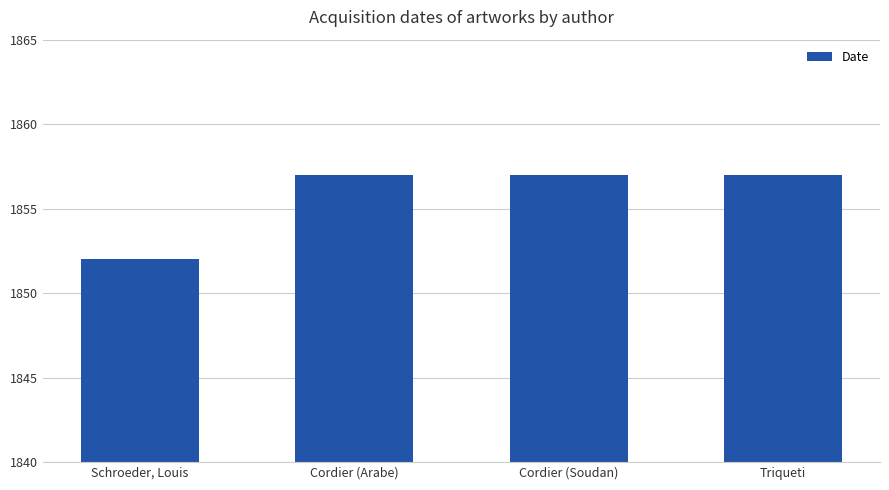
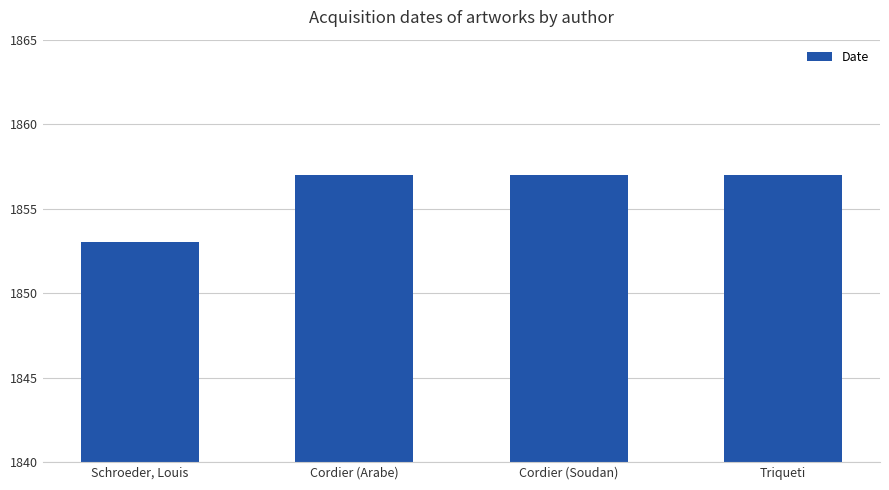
Schroeder, Louis: 1852 -> 1853
